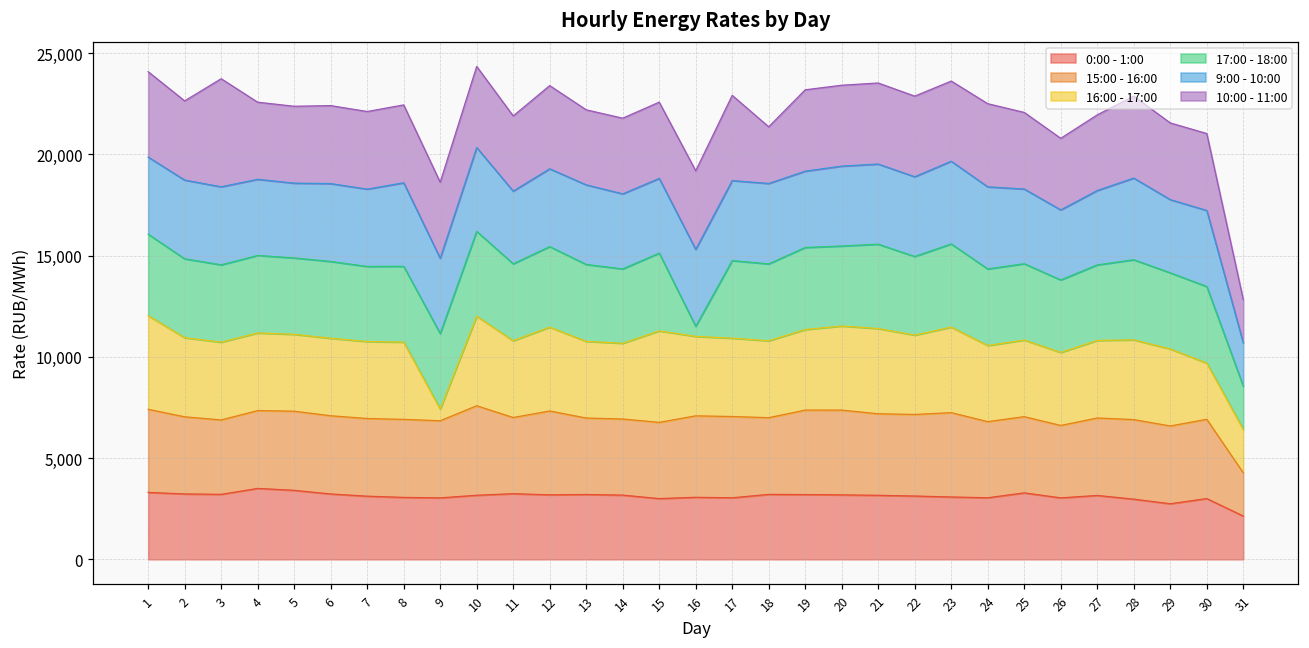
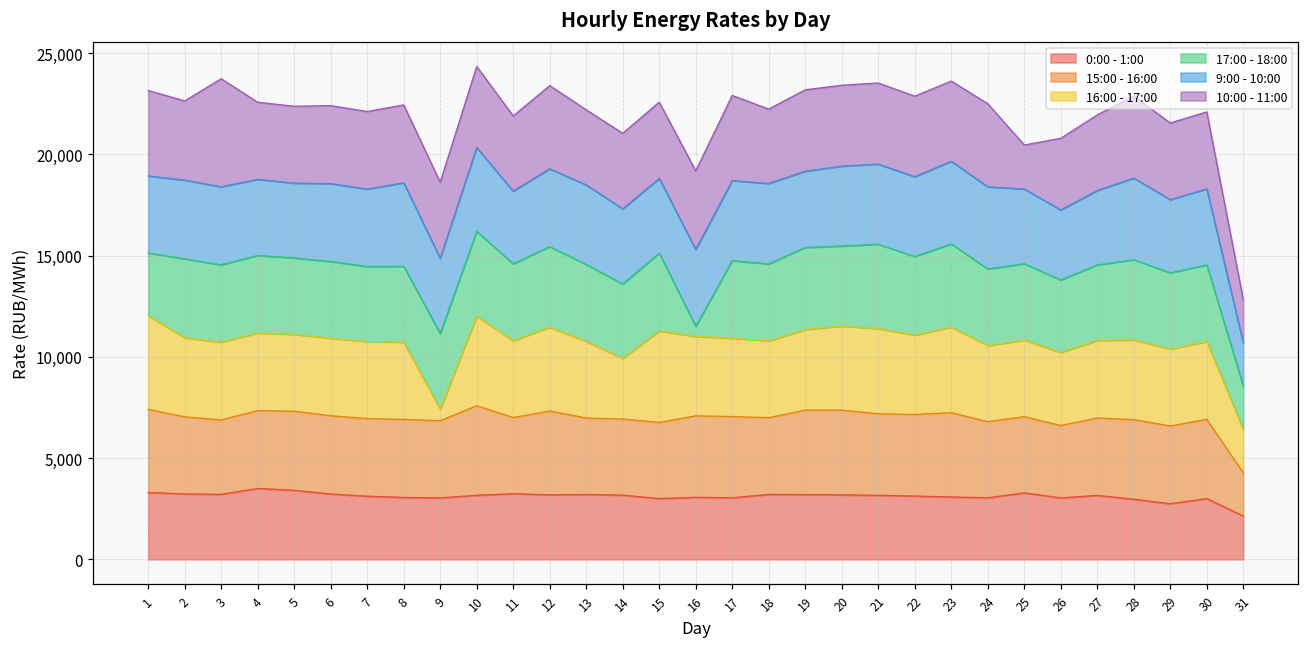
17:00 - 18:00, 1: 4,000 -> 3,100
16:00 - 17:00, 14: 3,700 -> 3,000
10:00 - 11:00, 18: 2,800 -> 3,700
10:00 - 11:00, 25: 3,800 -> 2,200
16:00 - 17:00, 30: 2,800 -> 3,800
